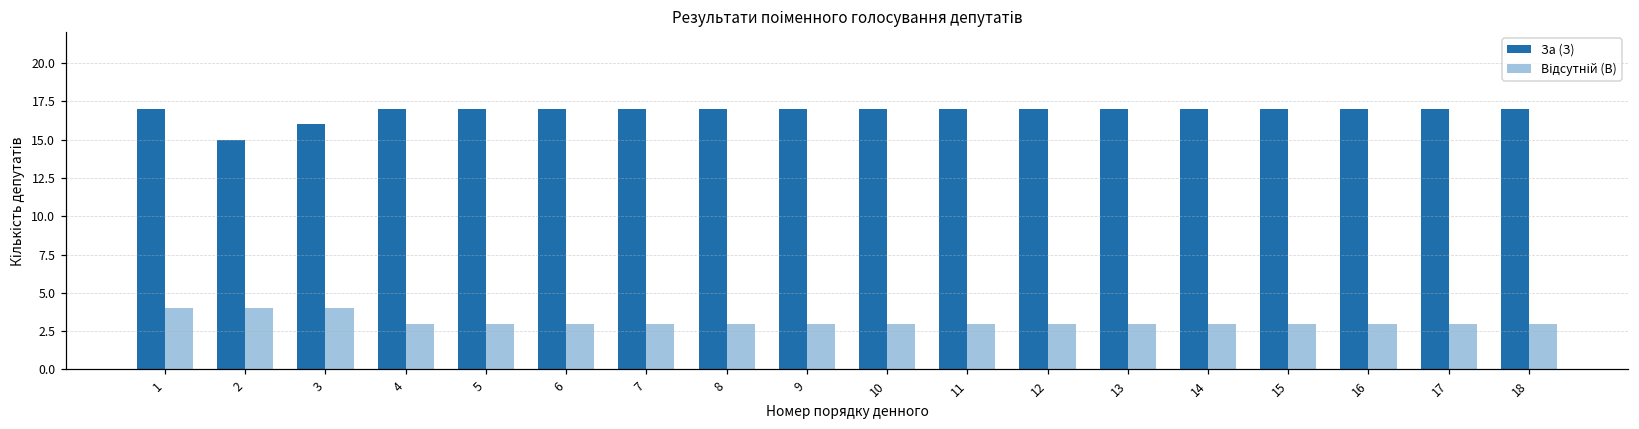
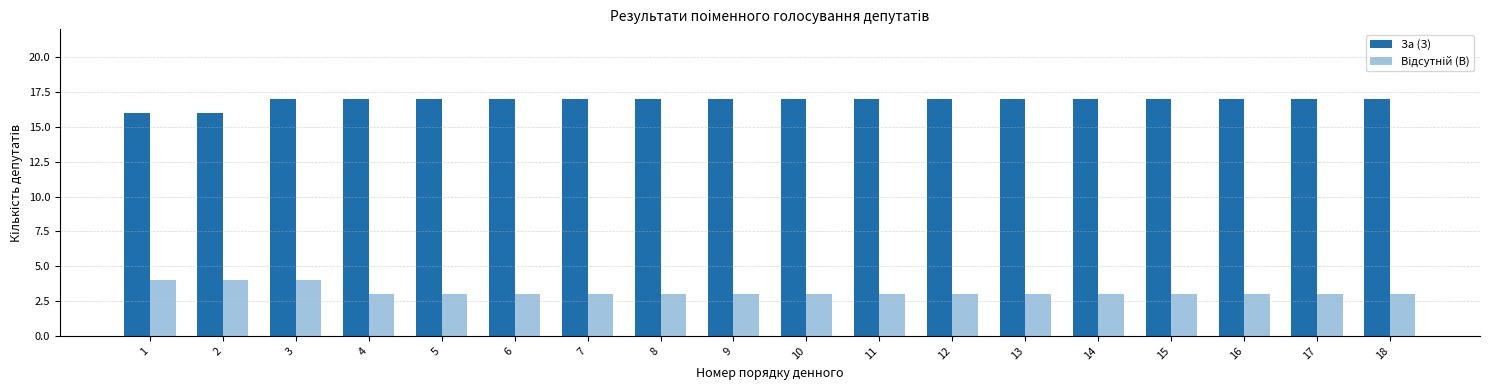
За (З), 1: 17 -> 16
За (З), 2: 15 -> 16
За (З), 3: 16 -> 17
